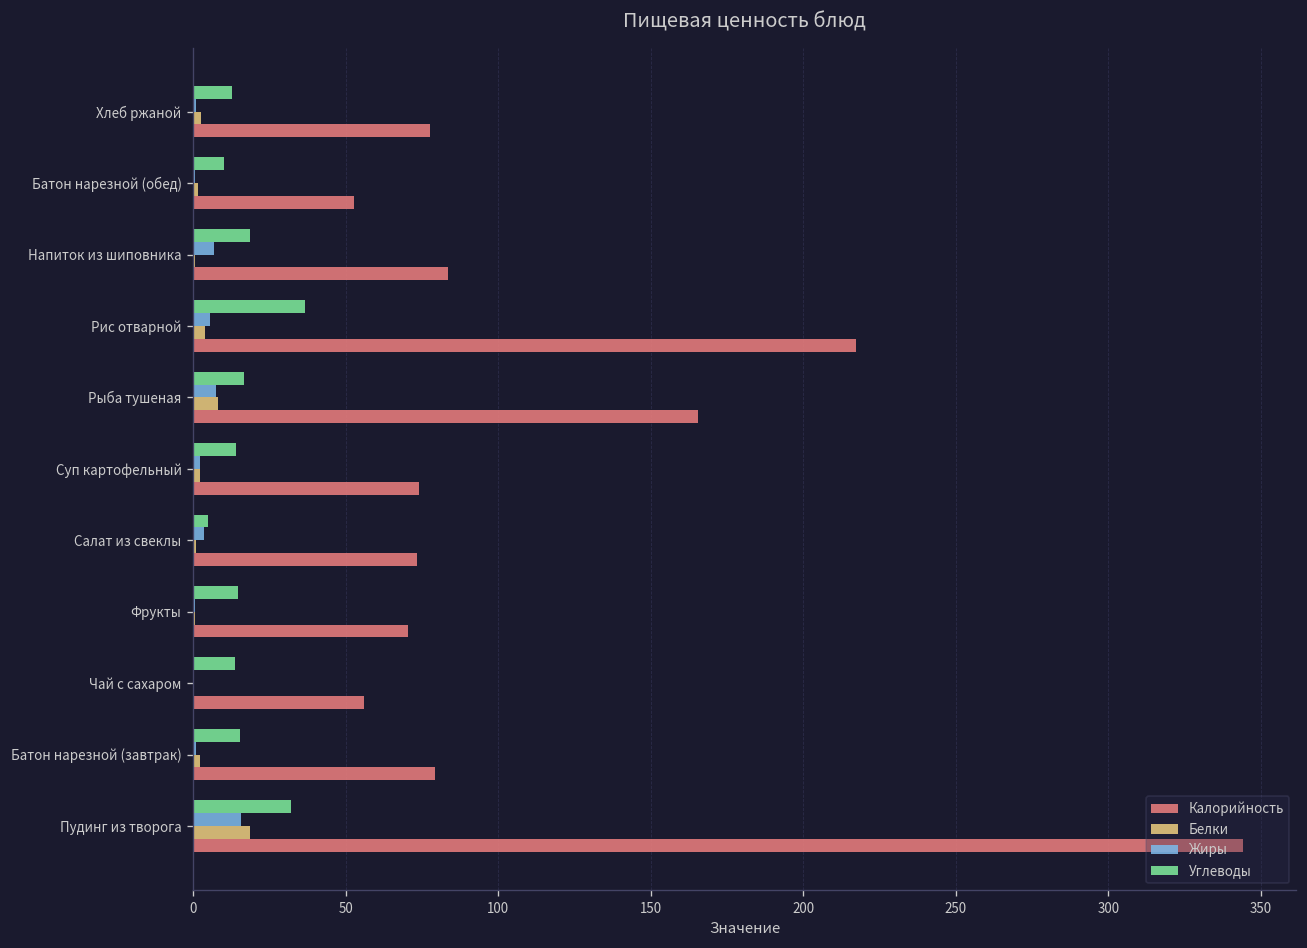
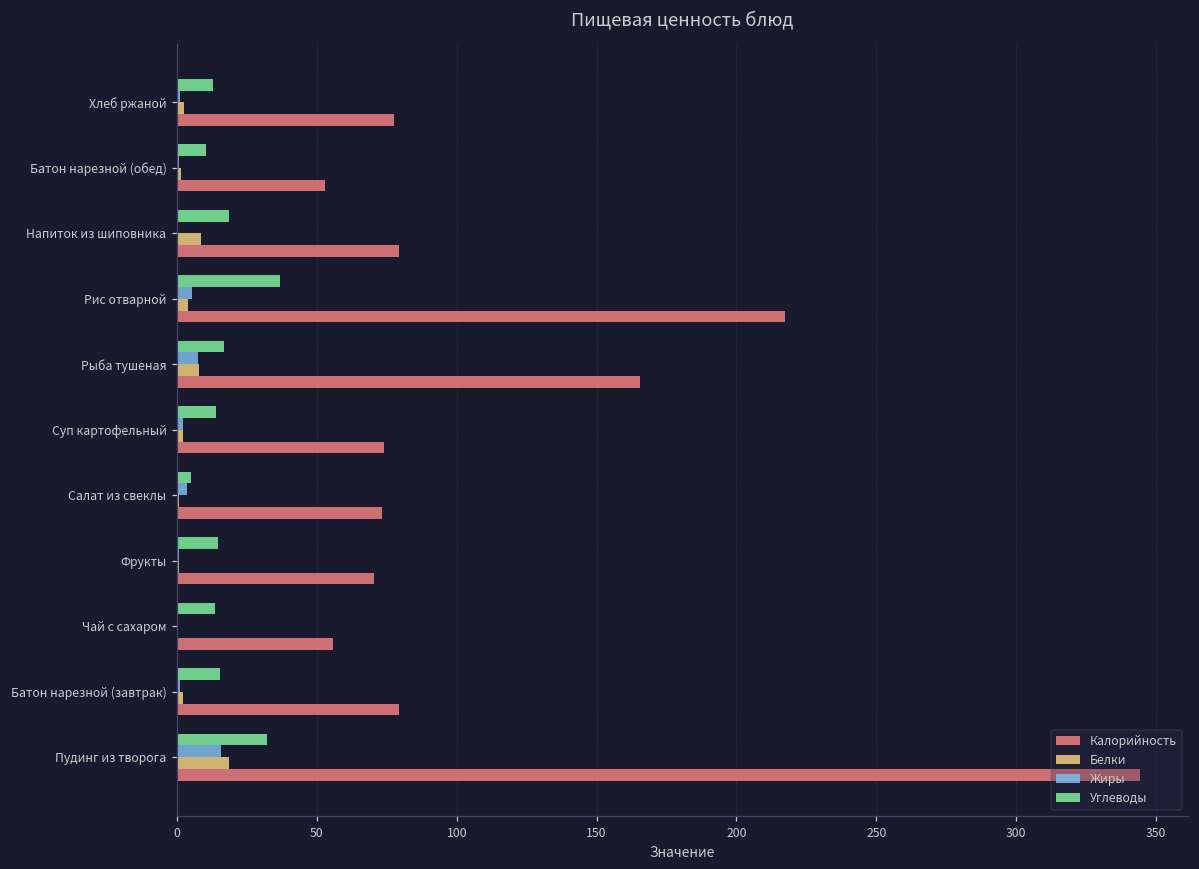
Жиры, Напиток из шиповника: 7 -> 0
Белки, Напиток из шиповника: 1 -> 9
Калорийность, Напиток из шиповника: 84 -> 79
